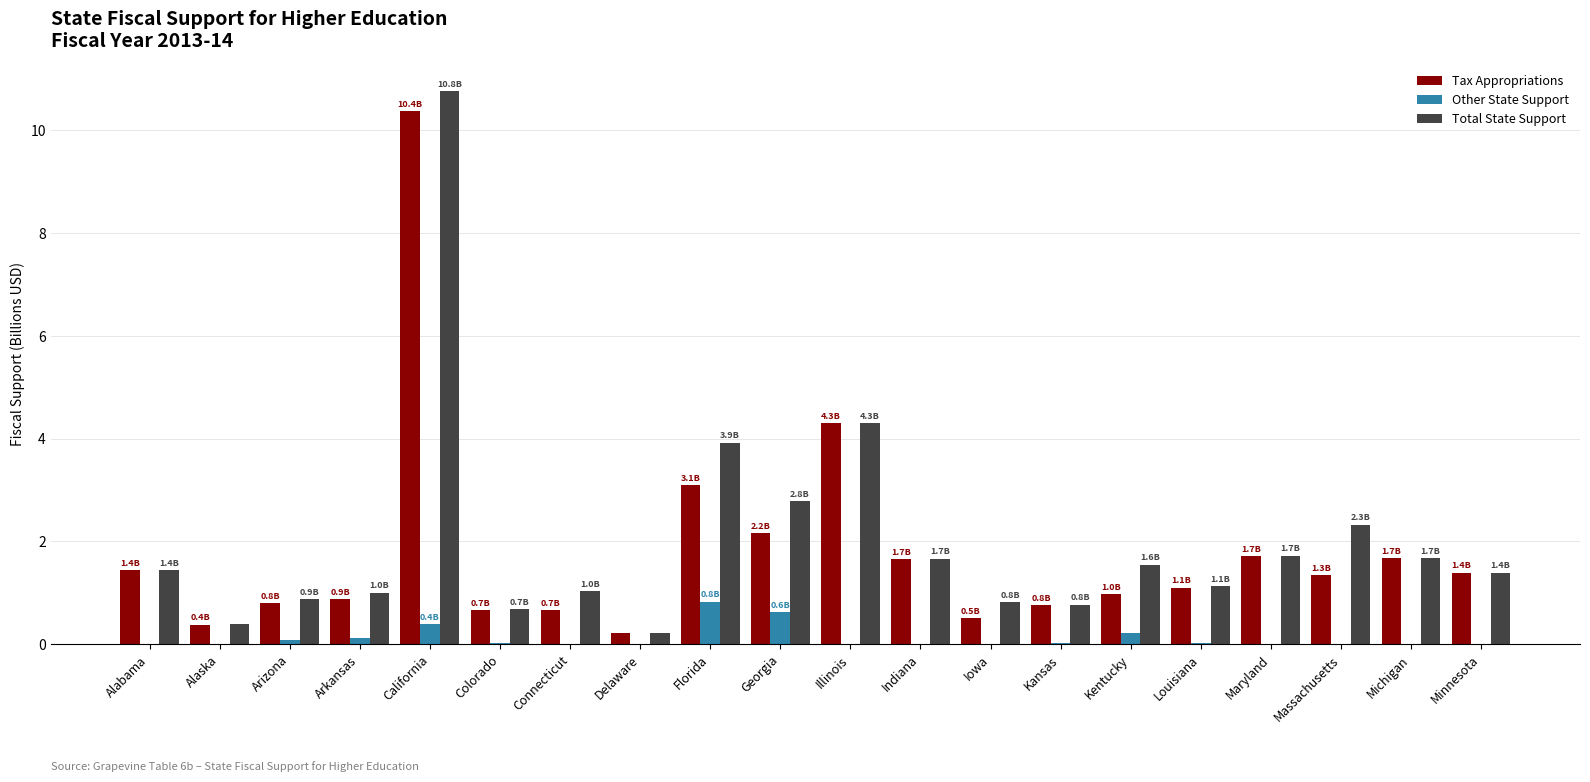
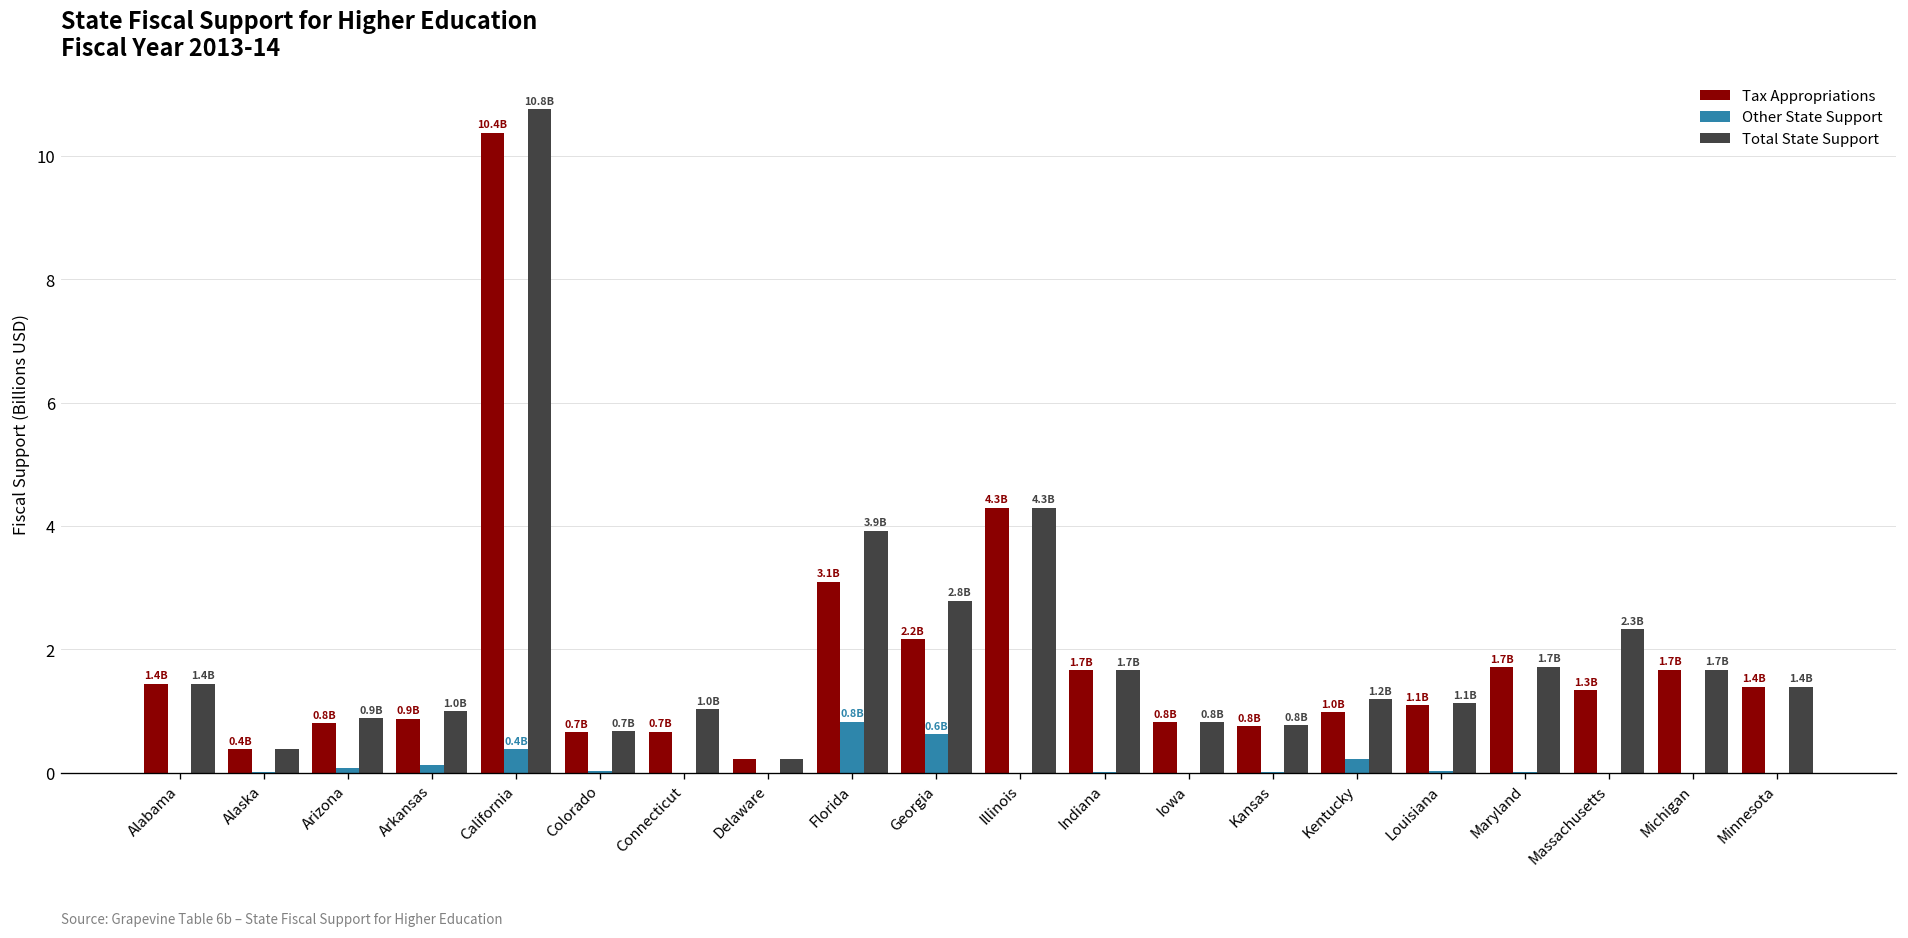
Tax Appropriations, Iowa: 0.5B -> 0.8B
Total State Support, Kentucky: 1.6B -> 1.2B
